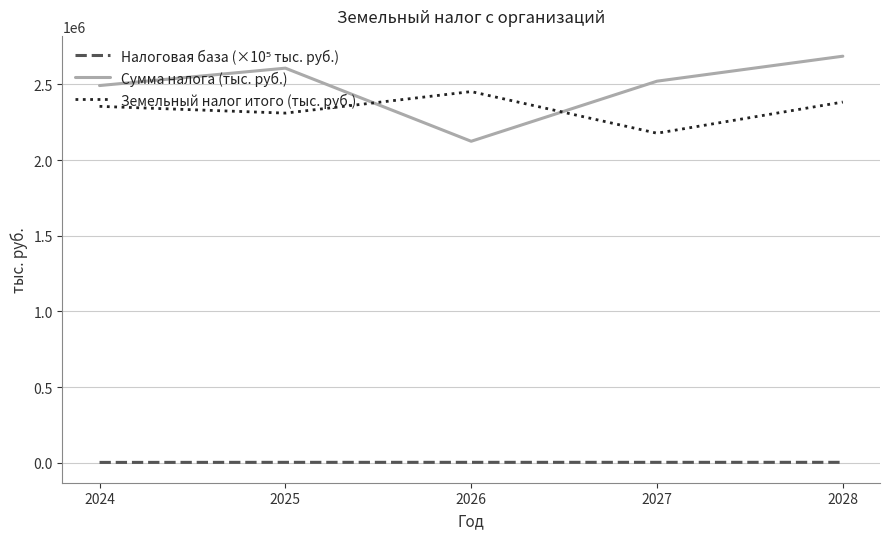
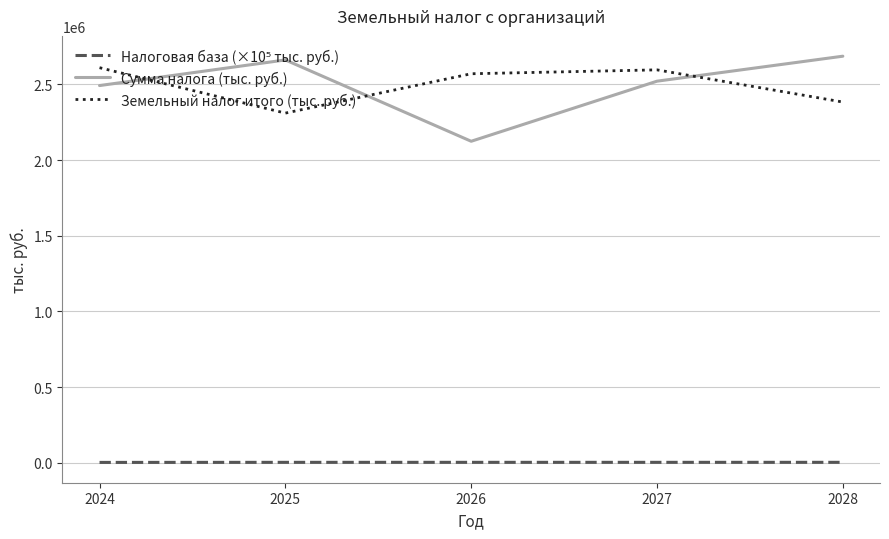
Земельный налог итого (тыс. руб.), 2024: 2360000 -> 2610000
Сумма налога (тыс. руб.), 2025: 2610000 -> 2660000
Земельный налог итого (тыс. руб.), 2026: 2450000 -> 2570000
Земельный налог итого (тыс. руб.), 2027: 2180000 -> 2600000
